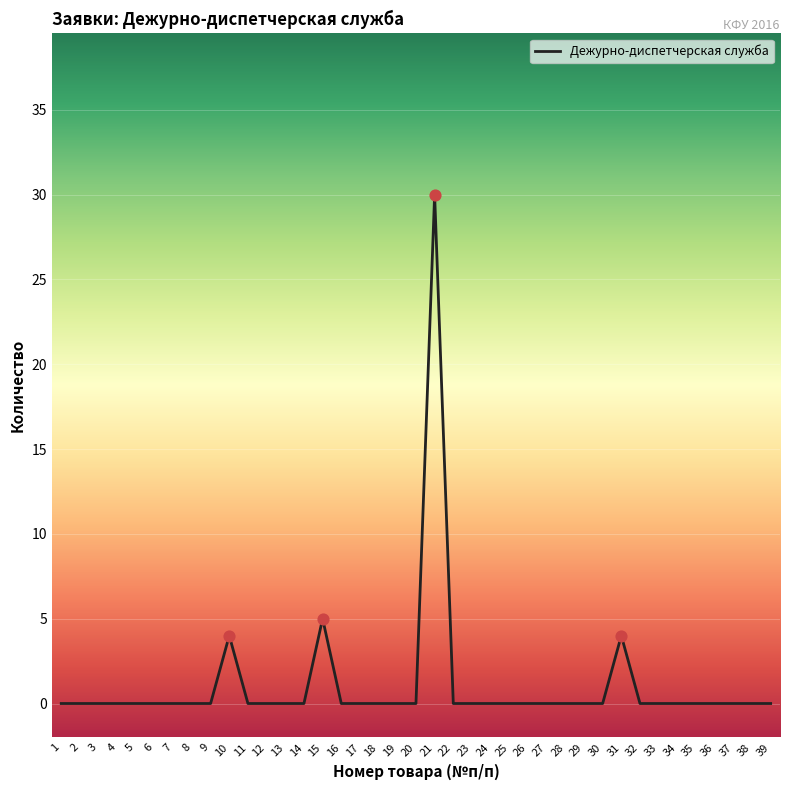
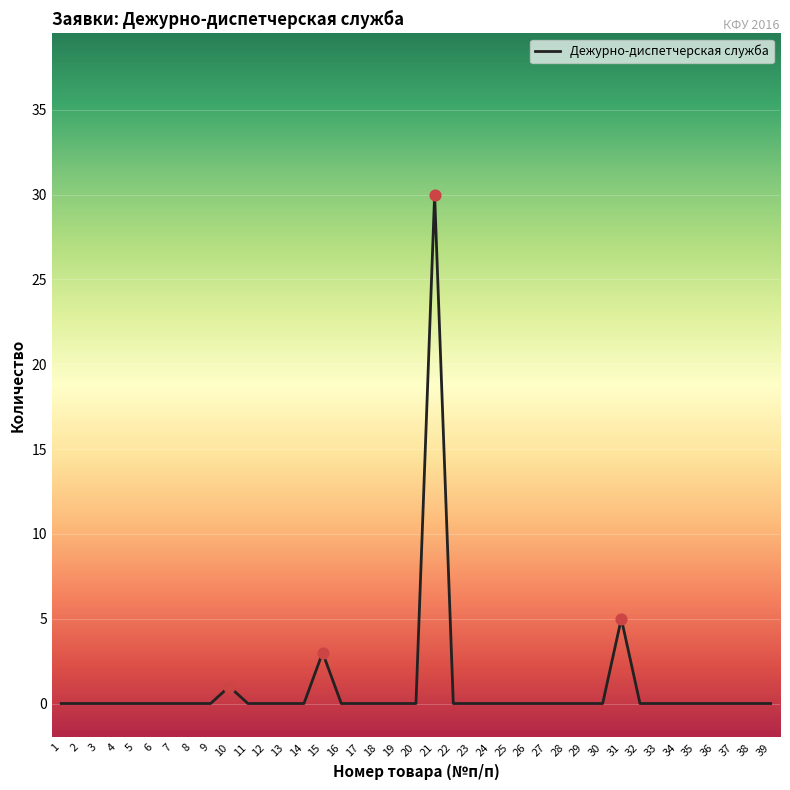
Дежурно-диспетчерская служба, 10: 4 -> 1
Дежурно-диспетчерская служба, 15: 5 -> 3
Дежурно-диспетчерская служба, 31: 4 -> 5
